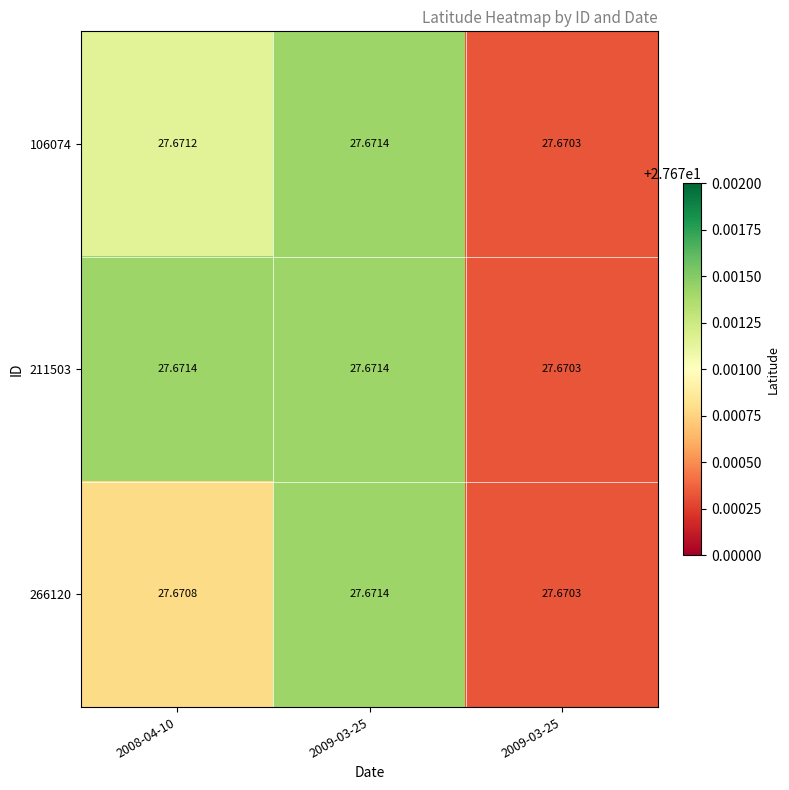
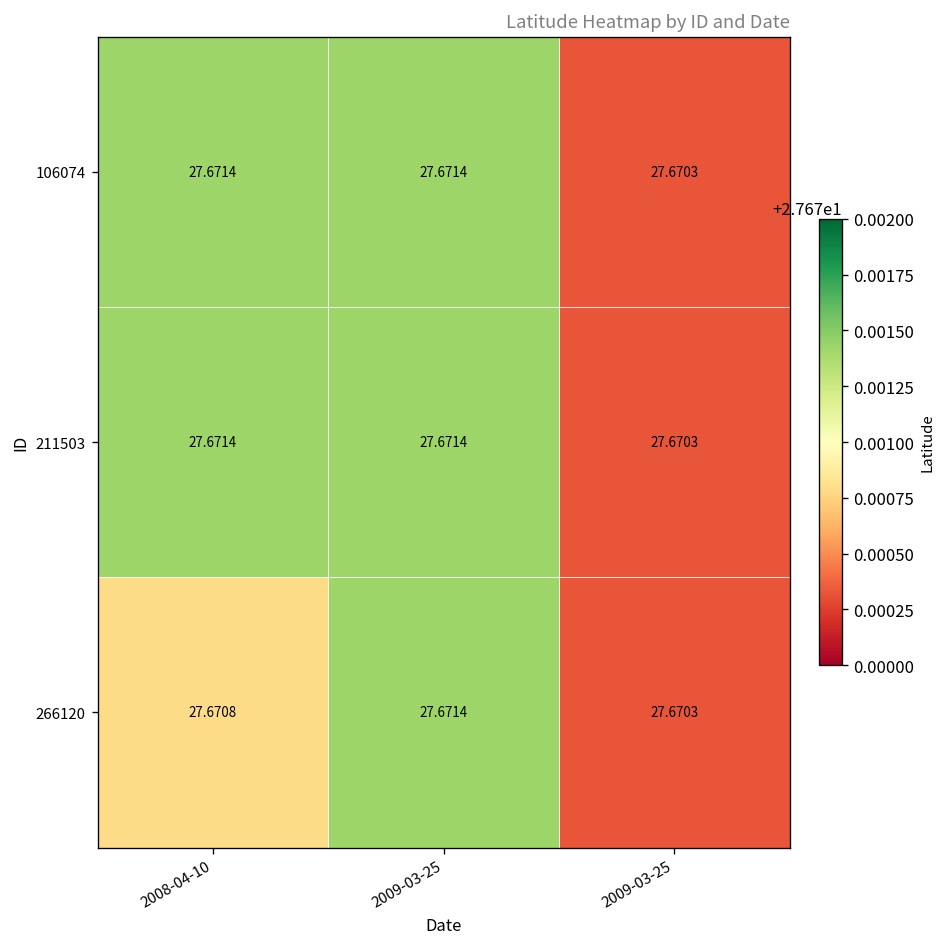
106074, 2008-04-10: 27.6712 -> 27.6714
